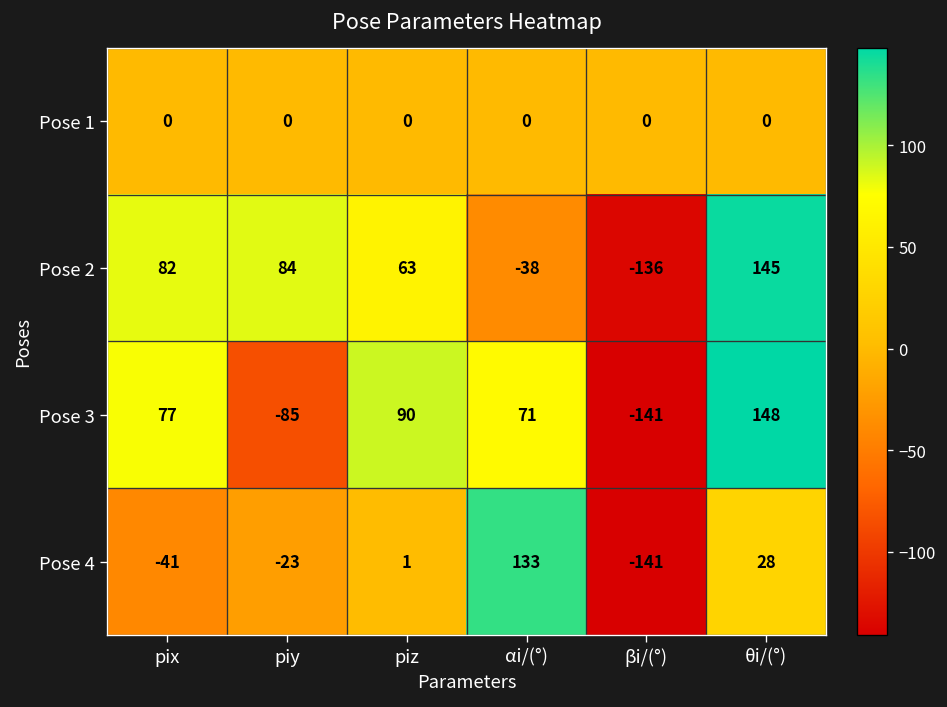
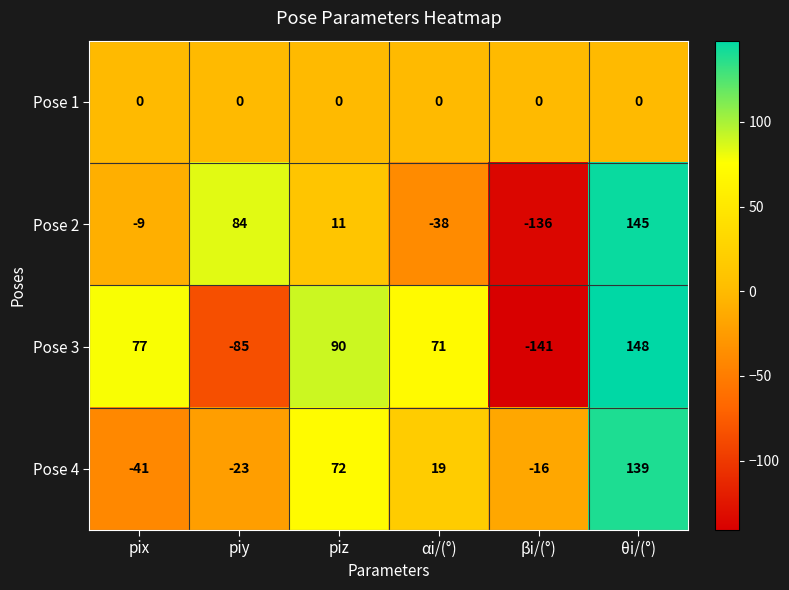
Pose 2, pix: 82 -> -9
Pose 2, piz: 63 -> 11
Pose 4, piz: 1 -> 72
Pose 4, αi/(°): 133 -> 19
Pose 4, βi/(°): -141 -> -16
Pose 4, θi/(°): 28 -> 139
